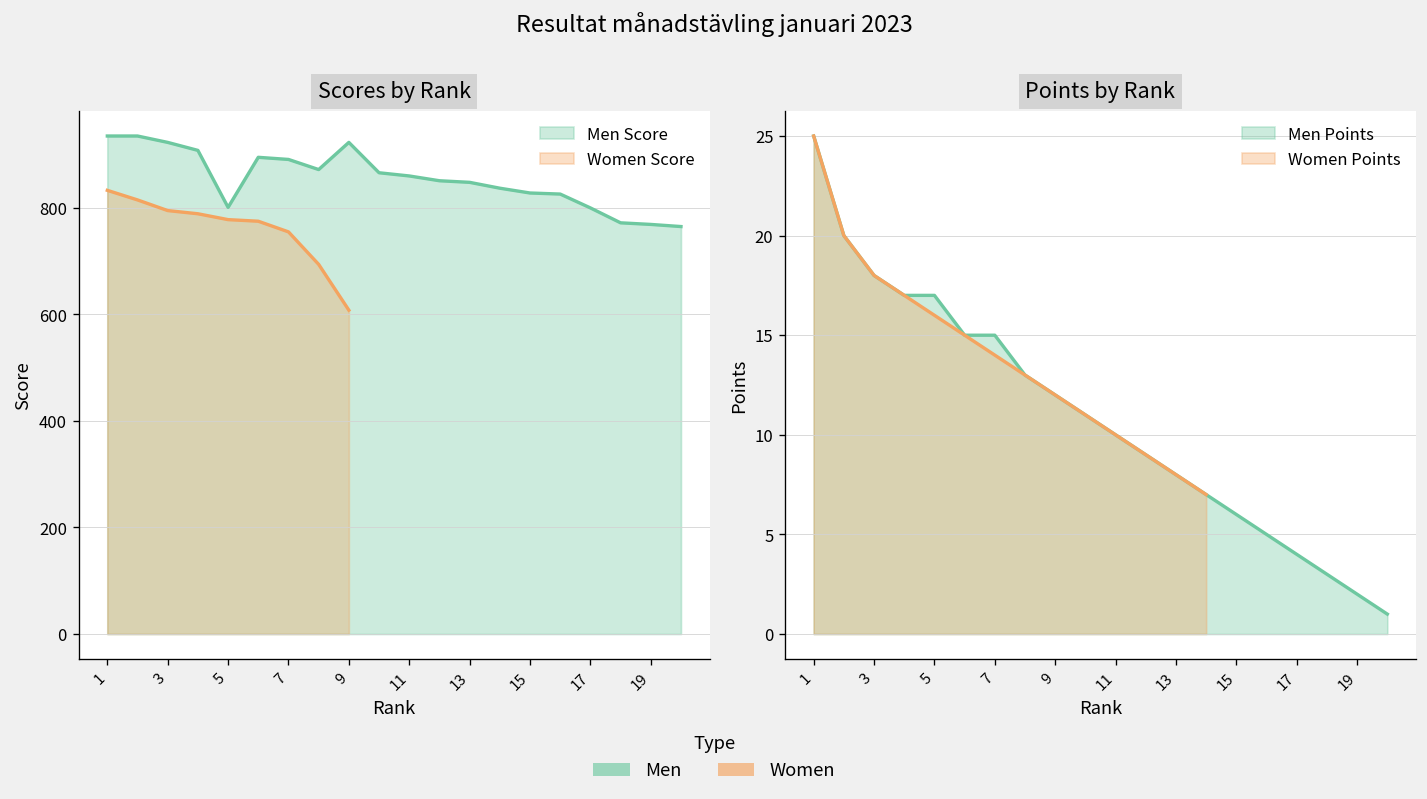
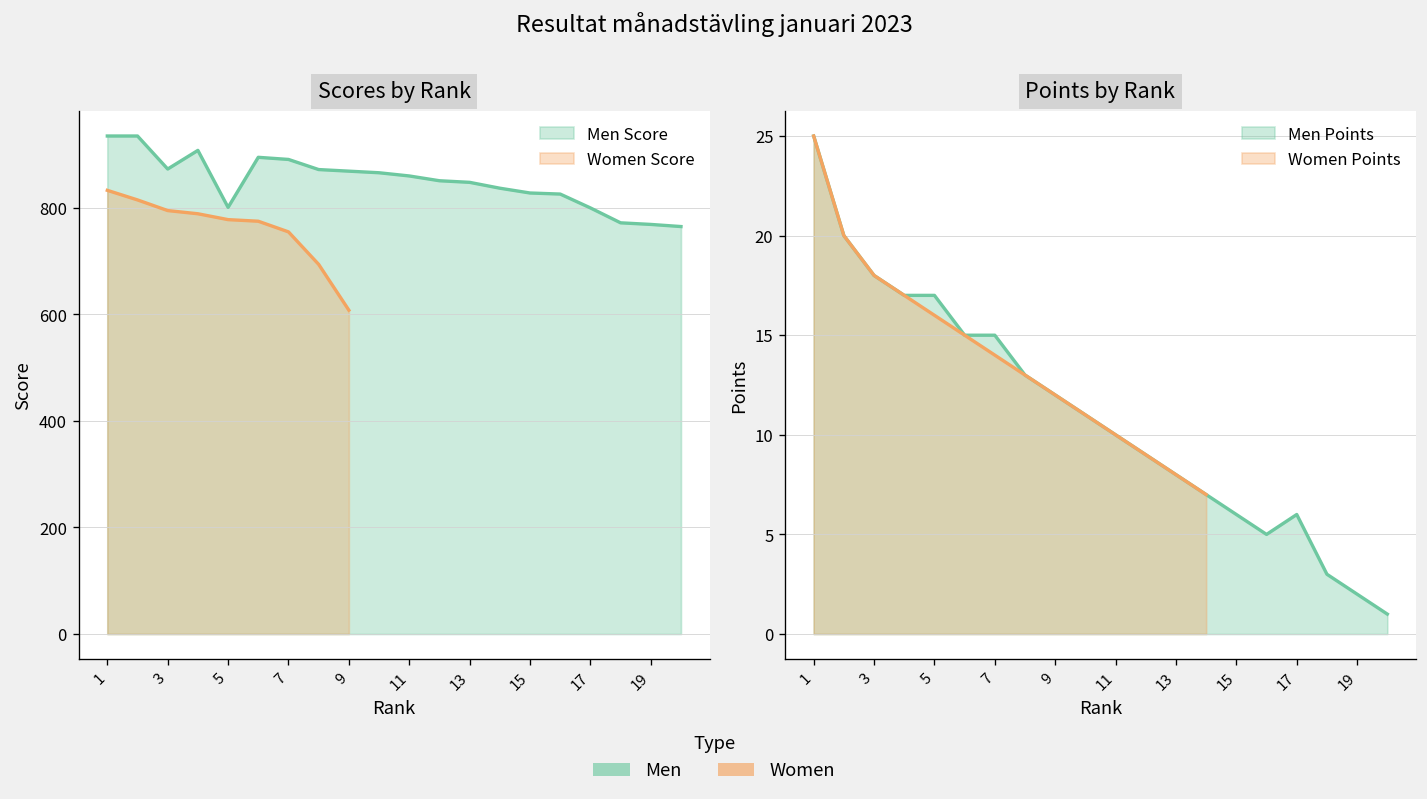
Scores by Rank, Men Score, 3: 920 -> 870
Scores by Rank, Men Score, 9: 920 -> 870
Points by Rank, Men Points, 17: 4 -> 6
